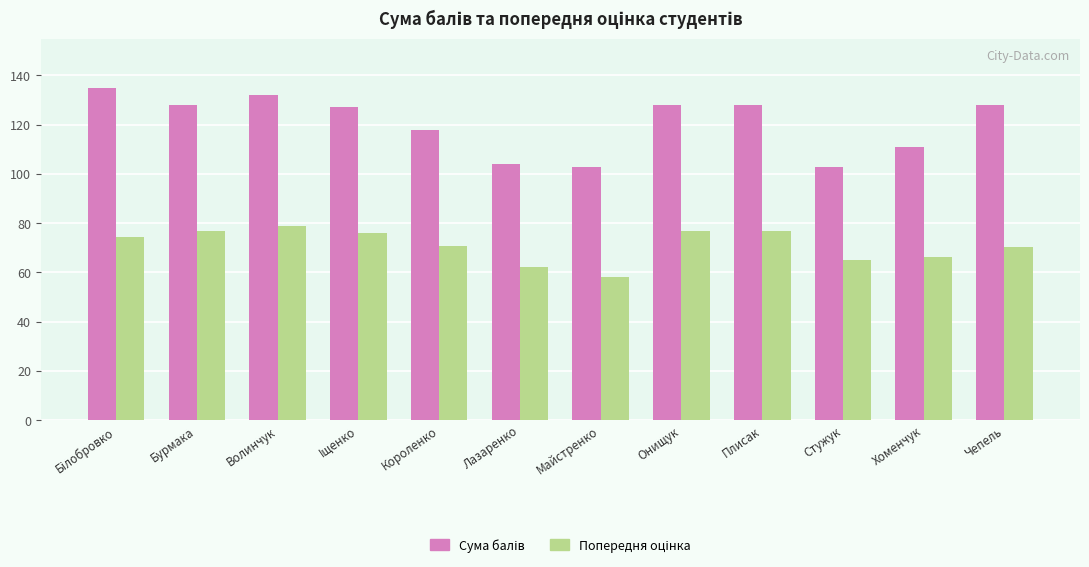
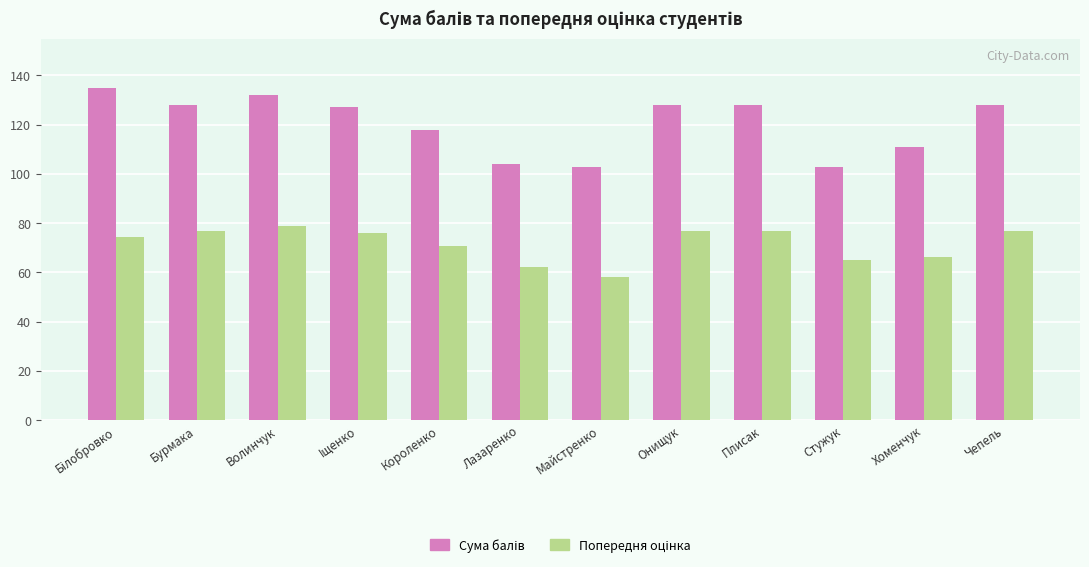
Попередня оцінка, Чепель: 70 -> 77
